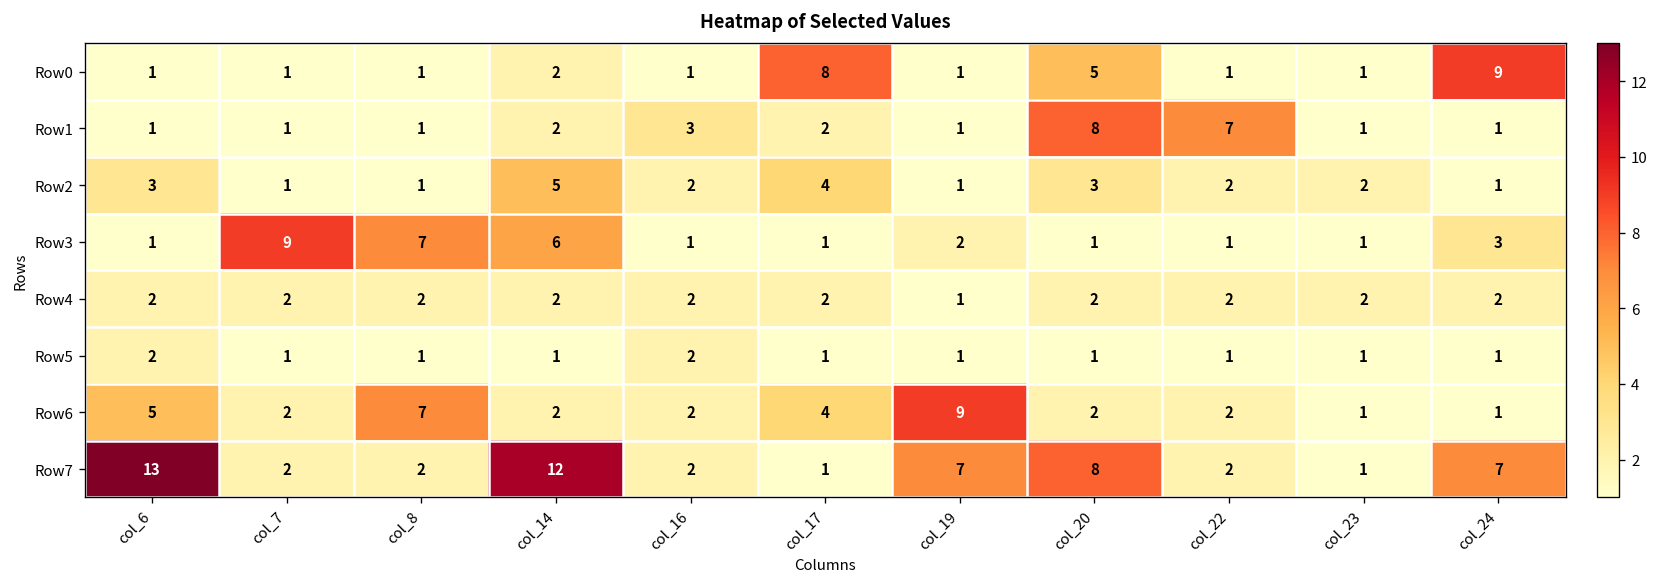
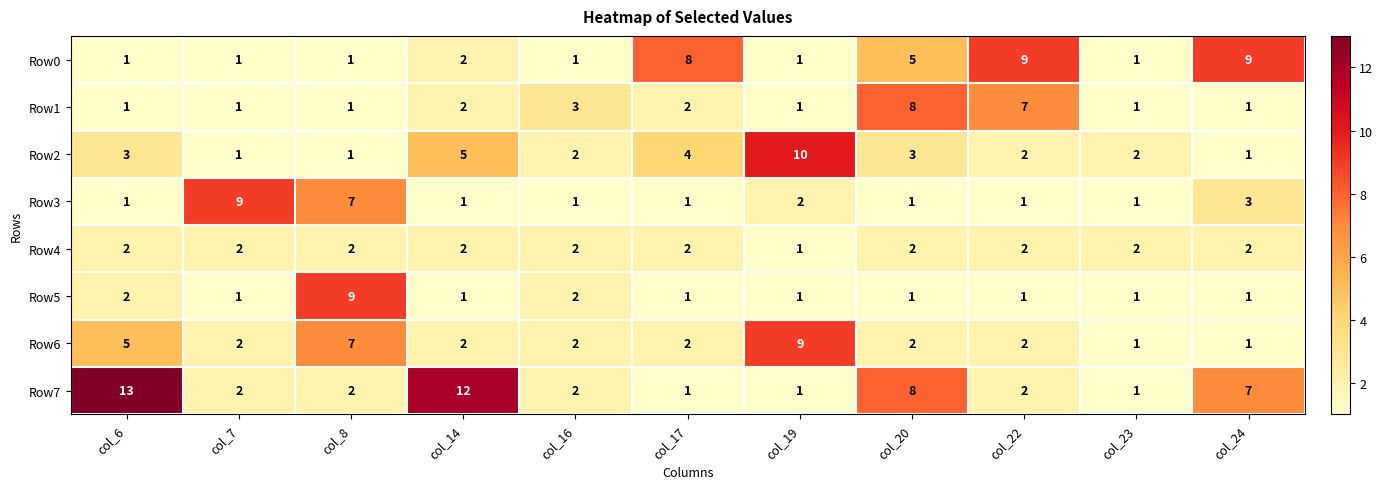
Row0, col_22: 1 -> 9
Row2, col_19: 1 -> 10
Row3, col_14: 6 -> 1
Row5, col_8: 1 -> 9
Row6, col_17: 4 -> 2
Row7, col_19: 7 -> 1
